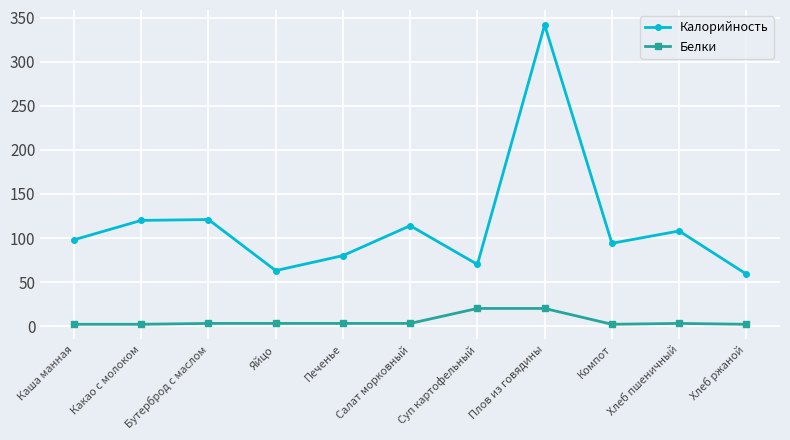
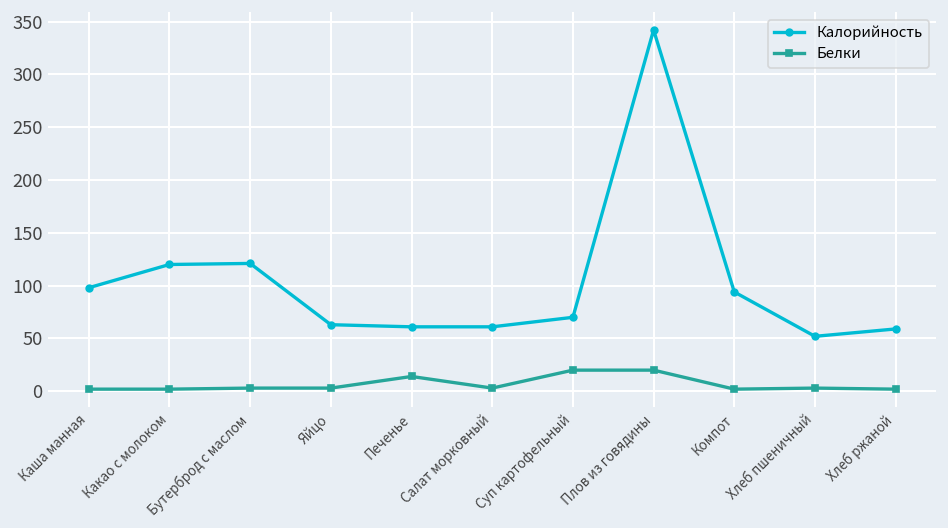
Калорийность, Печенье: 80 -> 60
Белки, Печенье: 0 -> 10
Калорийность, Салат морковный: 110 -> 60
Калорийность, Хлеб пшеничный: 110 -> 50
